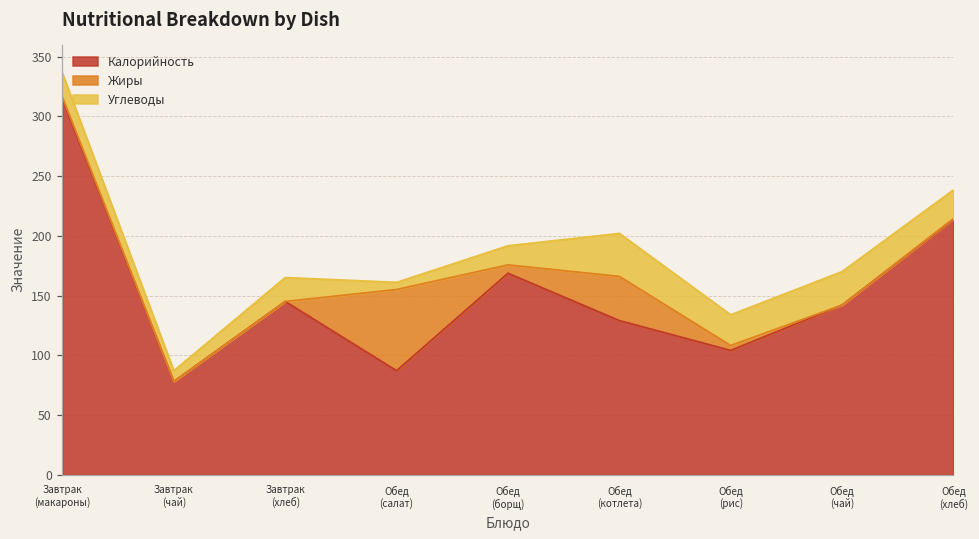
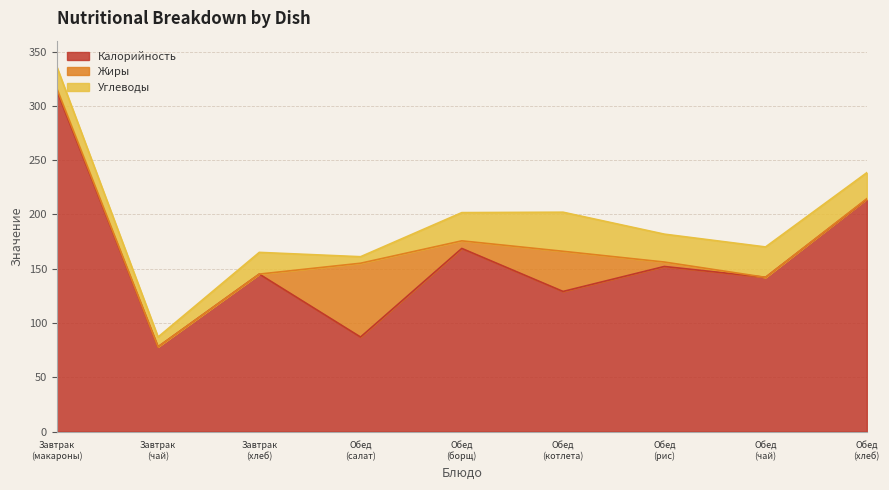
Углеводы, Обед (борщ): 16 -> 26
Калорийность, Обед (рис): 104 -> 152
